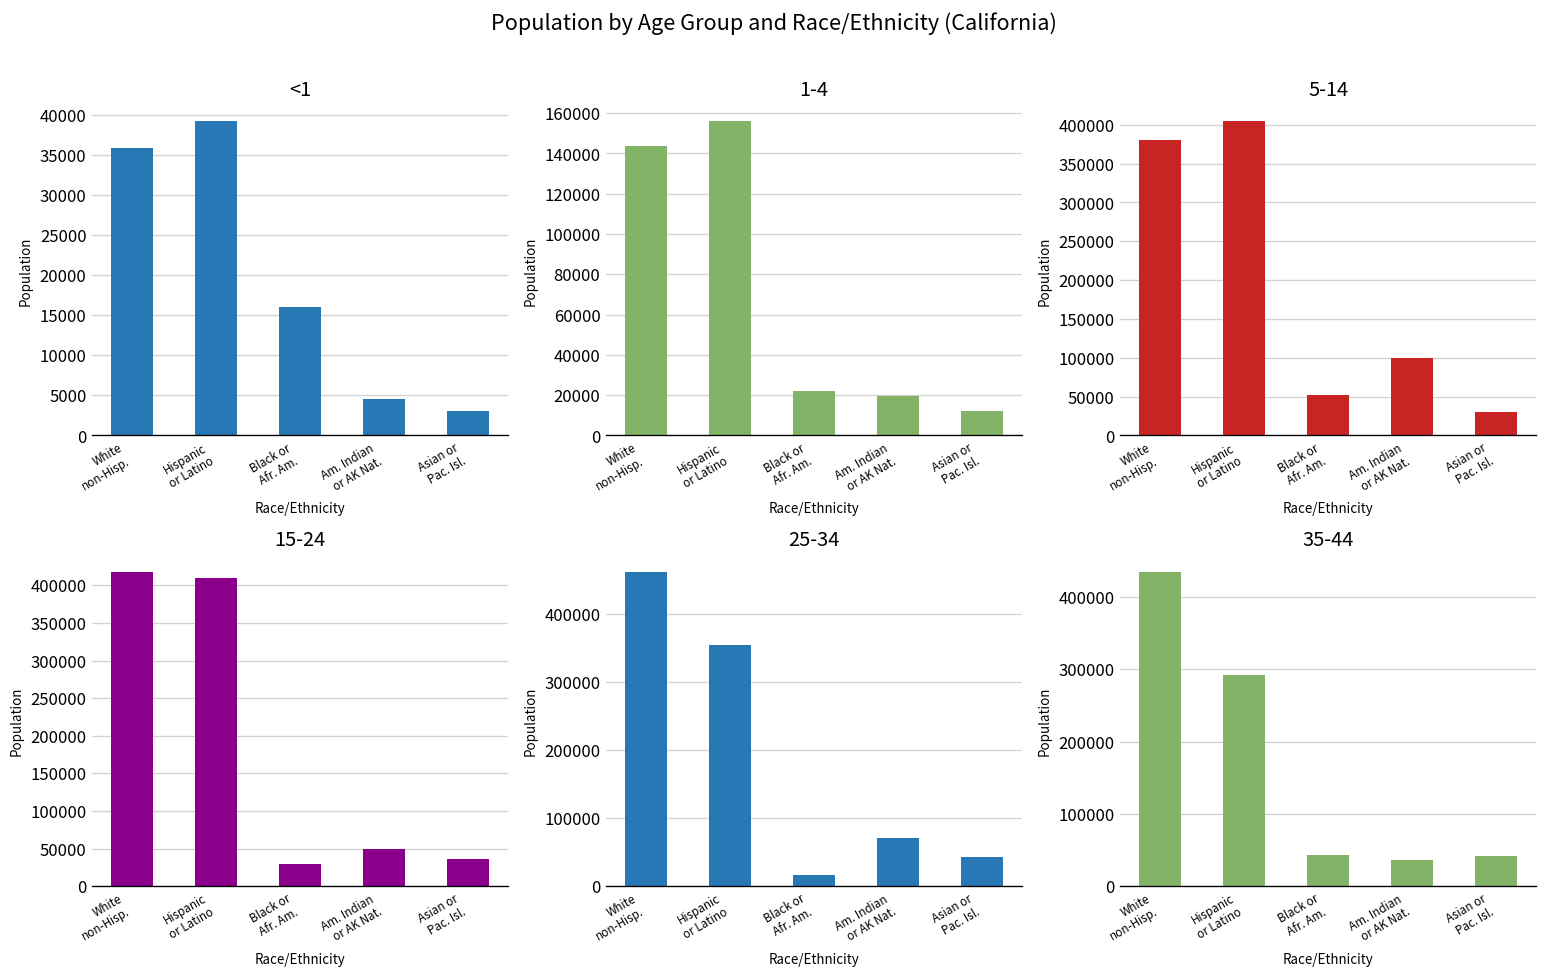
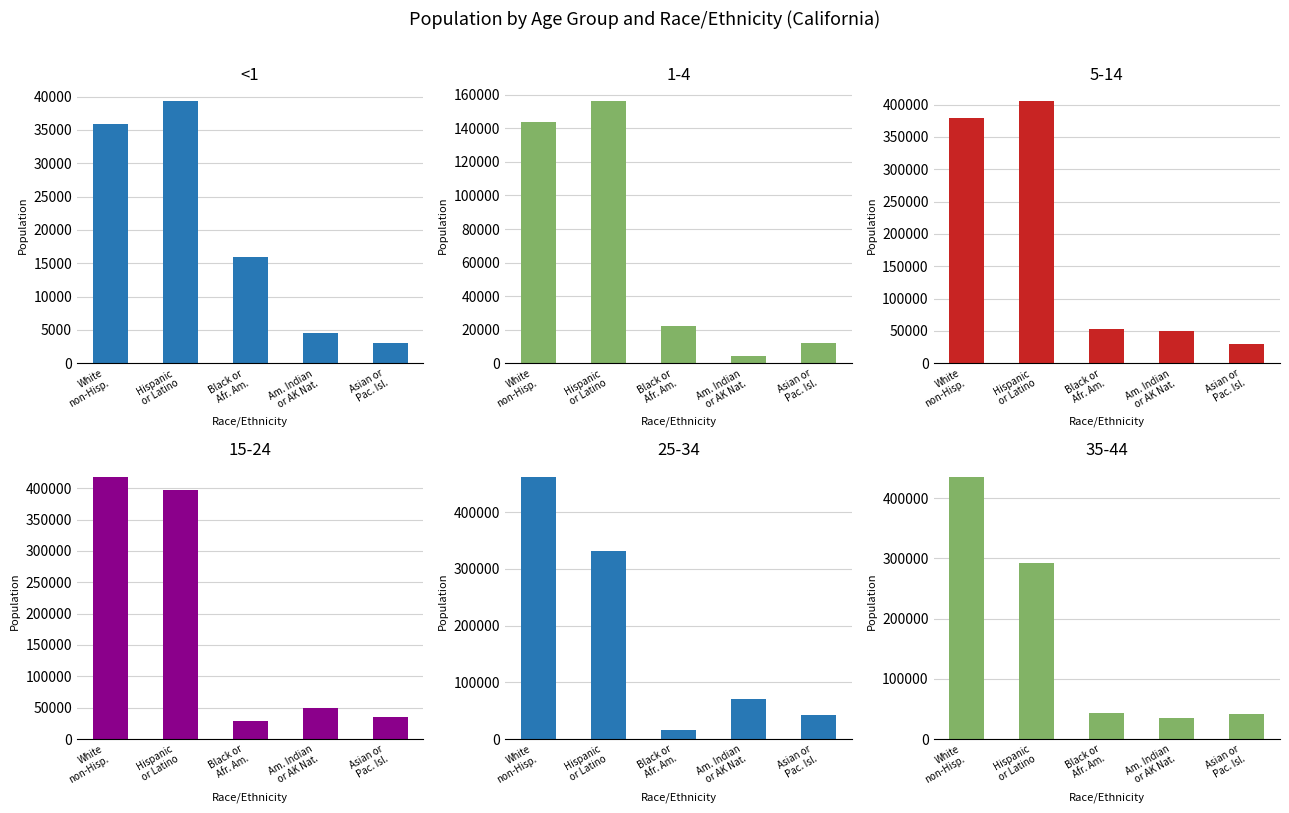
1-4, Am. Indian or AK Nat.: 19000 -> 4000
5-14, Am. Indian or AK Nat.: 100000 -> 50000
15-24, Hispanic or Latino: 410000 -> 400000
25-34, Hispanic or Latino: 360000 -> 330000
